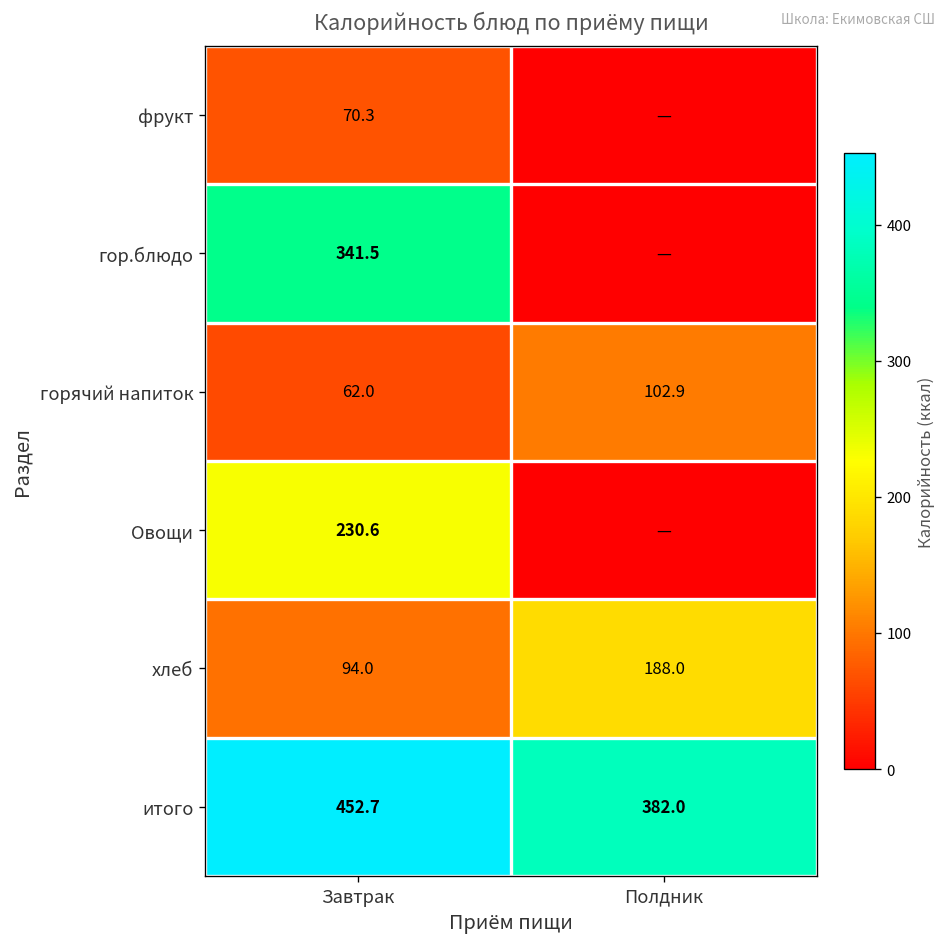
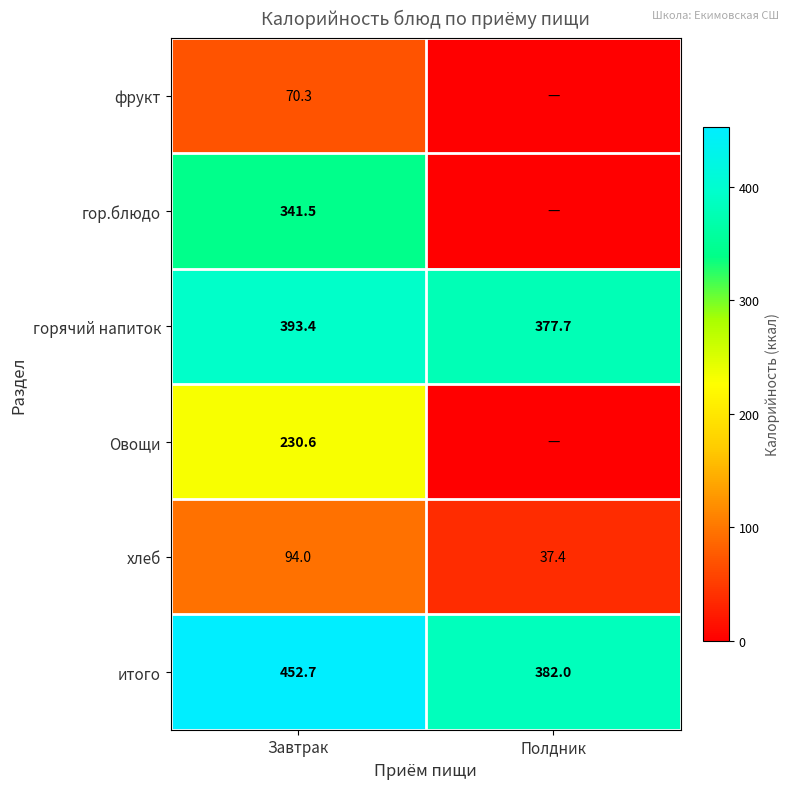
горячий напиток, Завтрак: 62.0 -> 393.4
горячий напиток, Полдник: 102.9 -> 377.7
хлеб, Полдник: 188.0 -> 37.4
